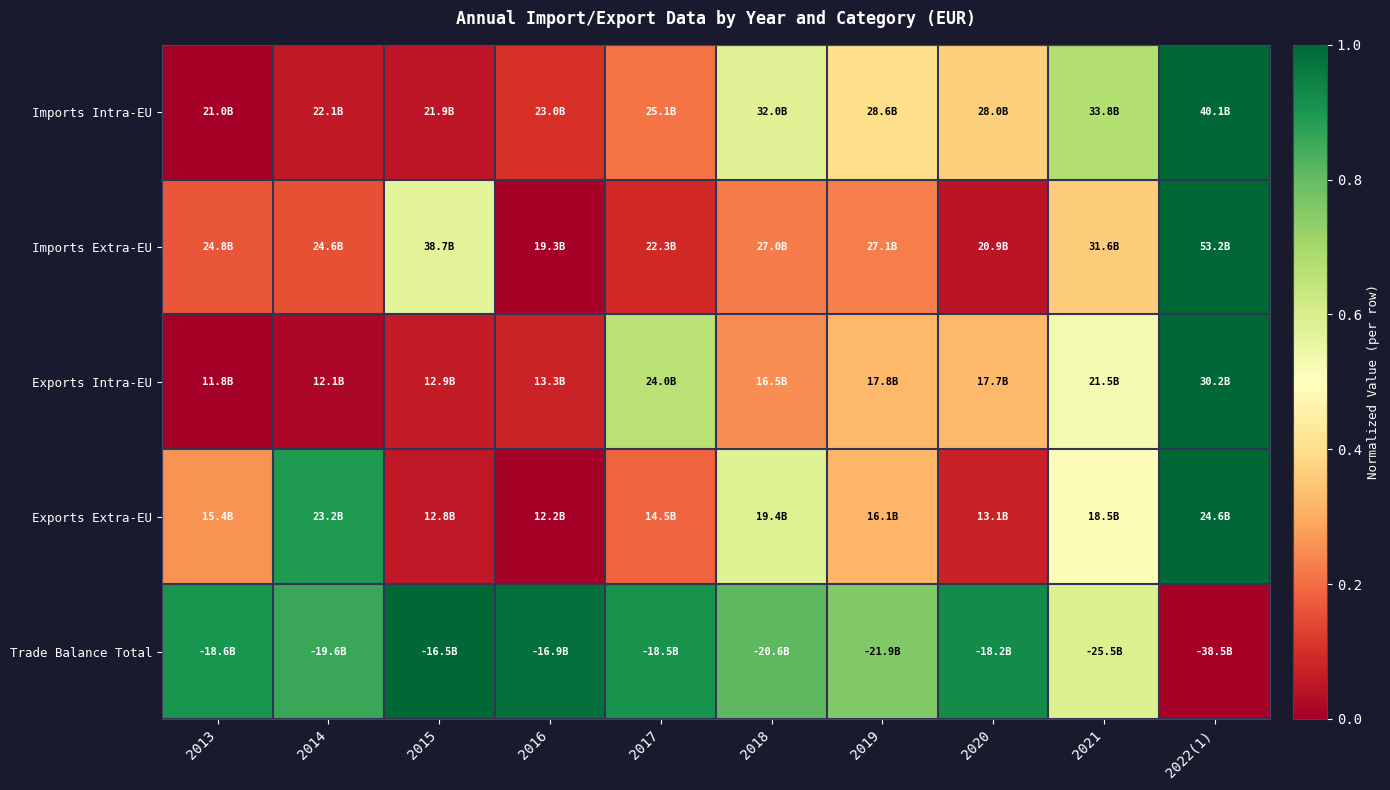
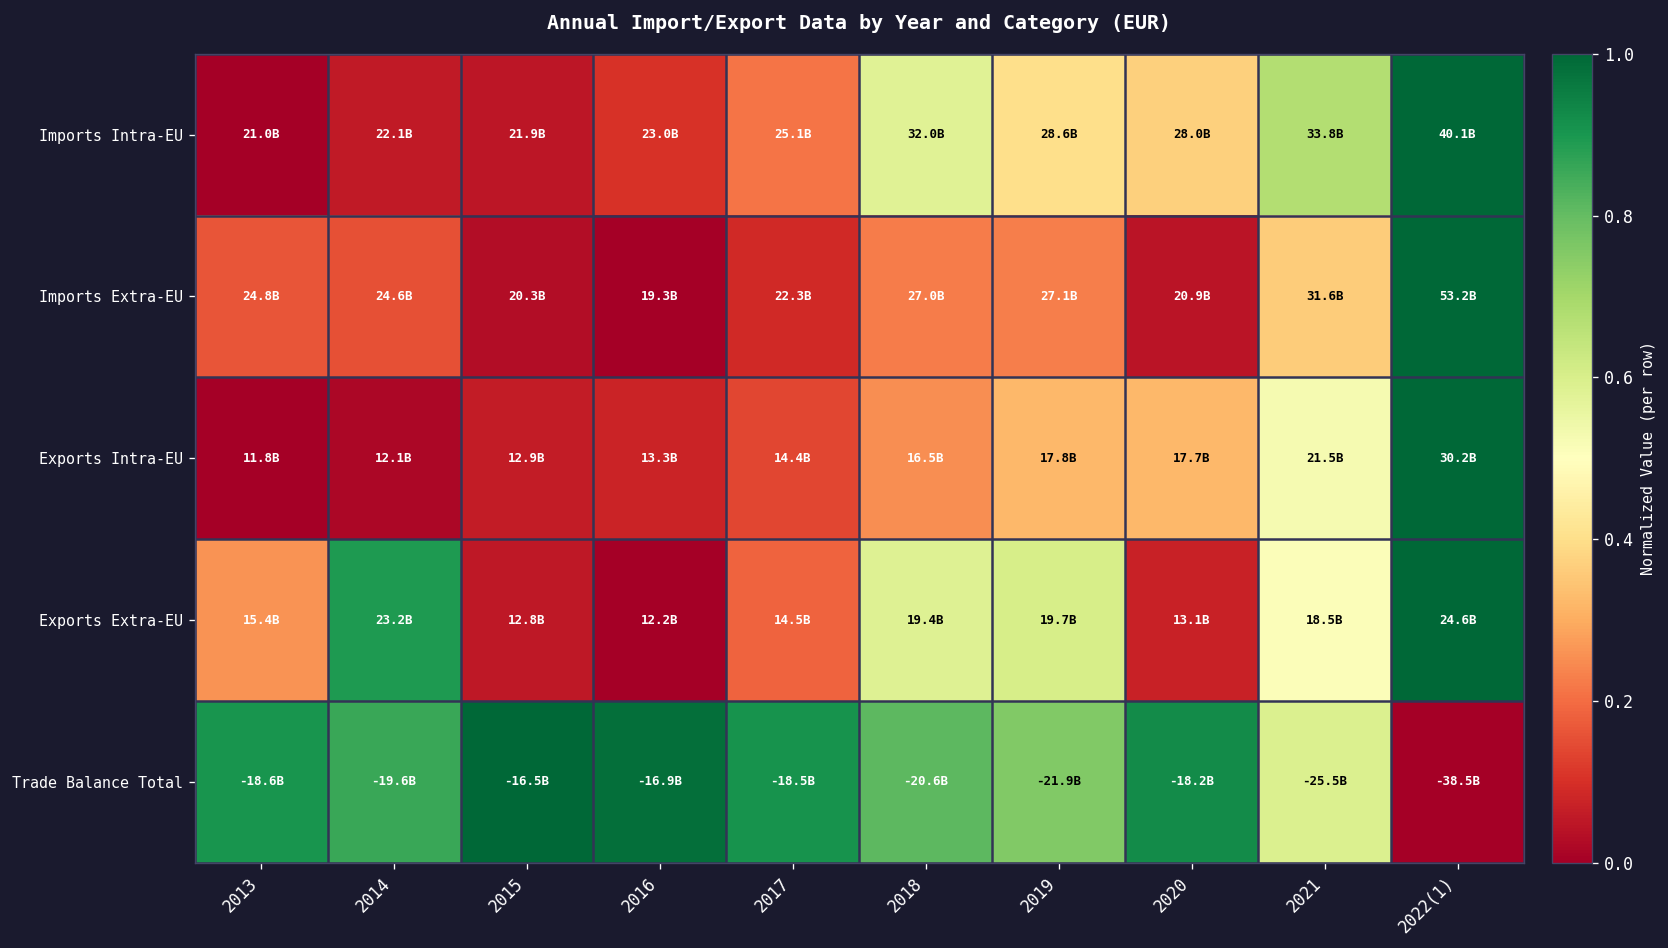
Imports Extra-EU, 2015: 38.7B -> 20.3B
Exports Intra-EU, 2017: 24.0B -> 14.4B
Exports Extra-EU, 2019: 16.1B -> 19.7B
